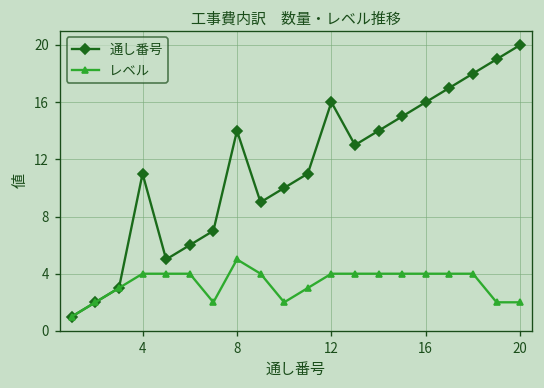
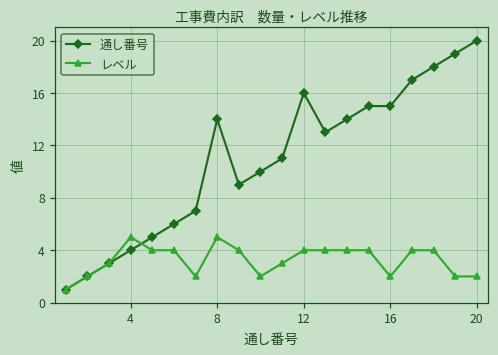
通し番号, 4: 11 -> 4
レベル, 4: 4 -> 5
通し番号, 16: 16 -> 15
レベル, 16: 4 -> 2
